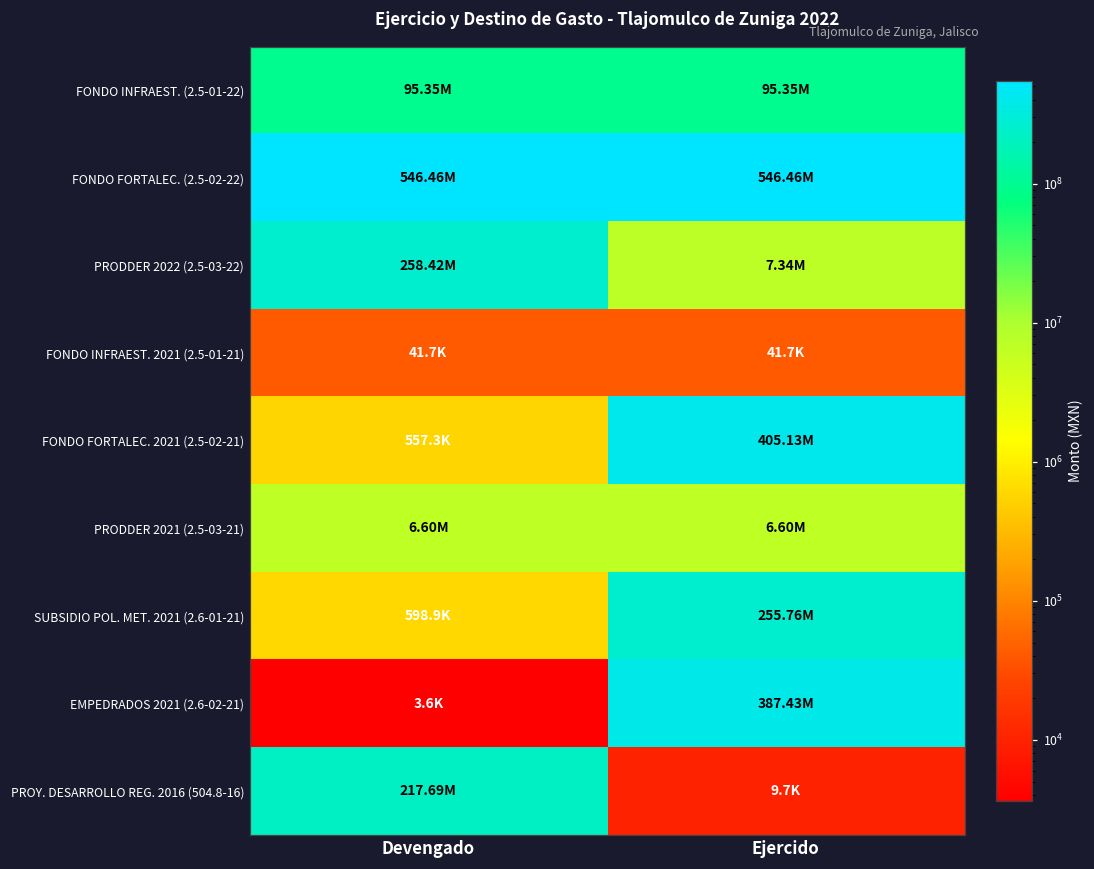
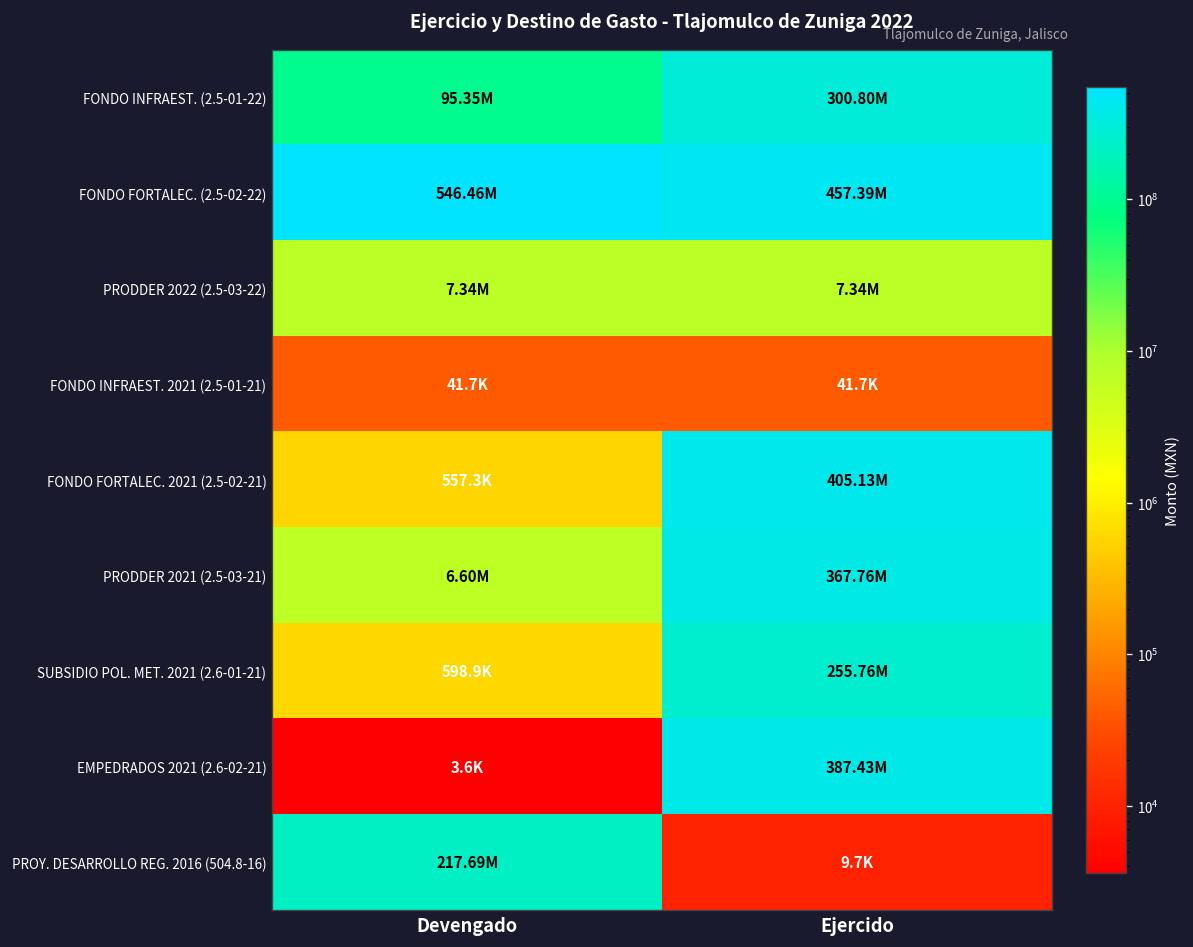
FONDO INFRAEST. (2.5-01-22), Ejercido: 95.35M -> 300.80M
FONDO FORTALEC. (2.5-02-22), Ejercido: 546.46M -> 457.39M
PRODDER 2022 (2.5-03-22), Devengado: 258.42M -> 7.34M
PRODDER 2021 (2.5-03-21), Ejercido: 6.60M -> 367.76M
